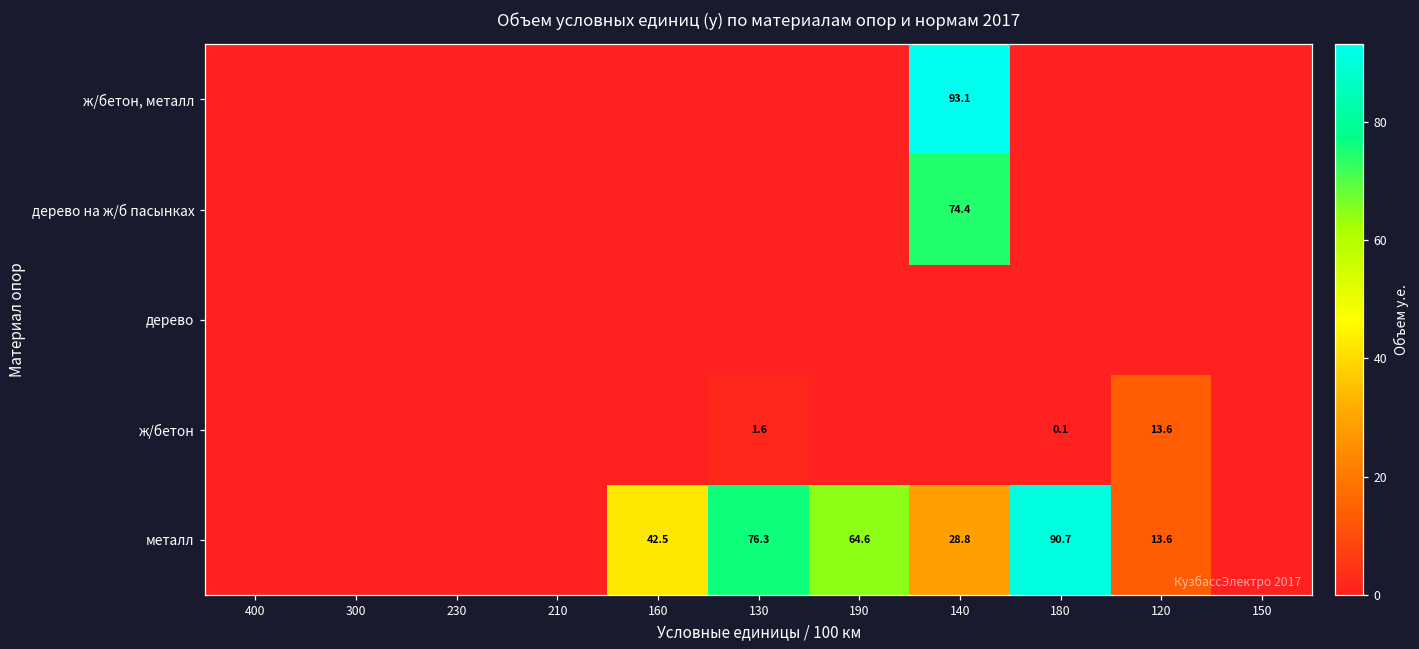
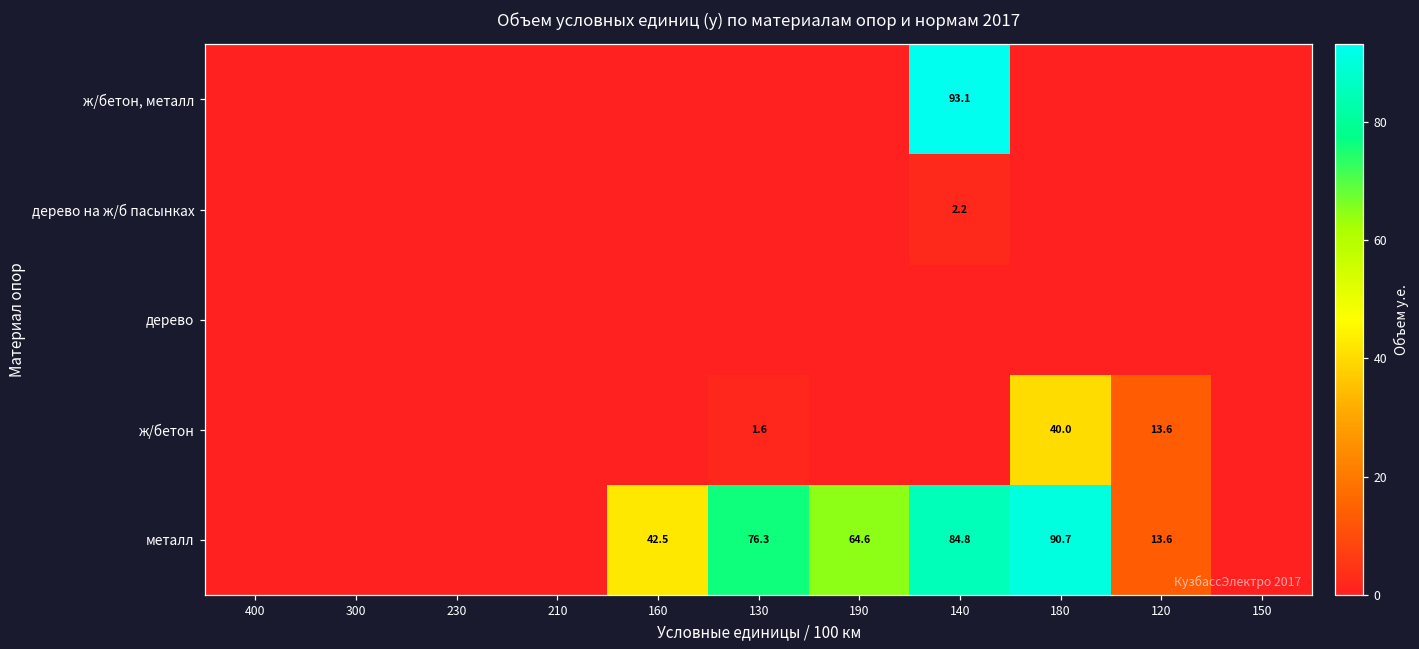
дерево на ж/б пасынках, 140: 74.4 -> 2.2
ж/бетон, 180: 0.1 -> 40.0
металл, 140: 28.8 -> 84.8
